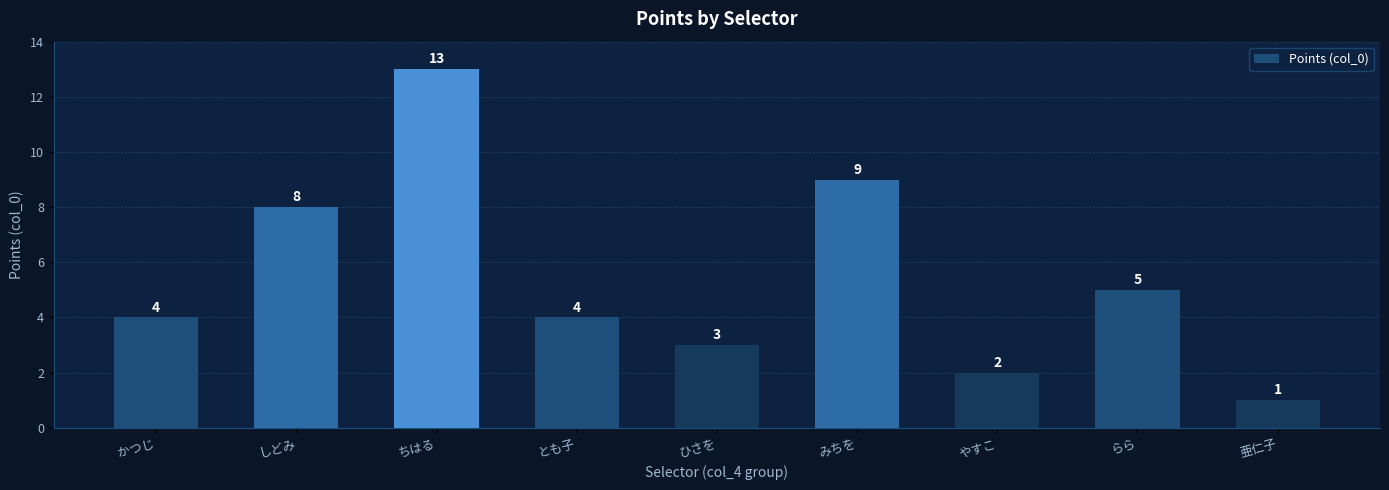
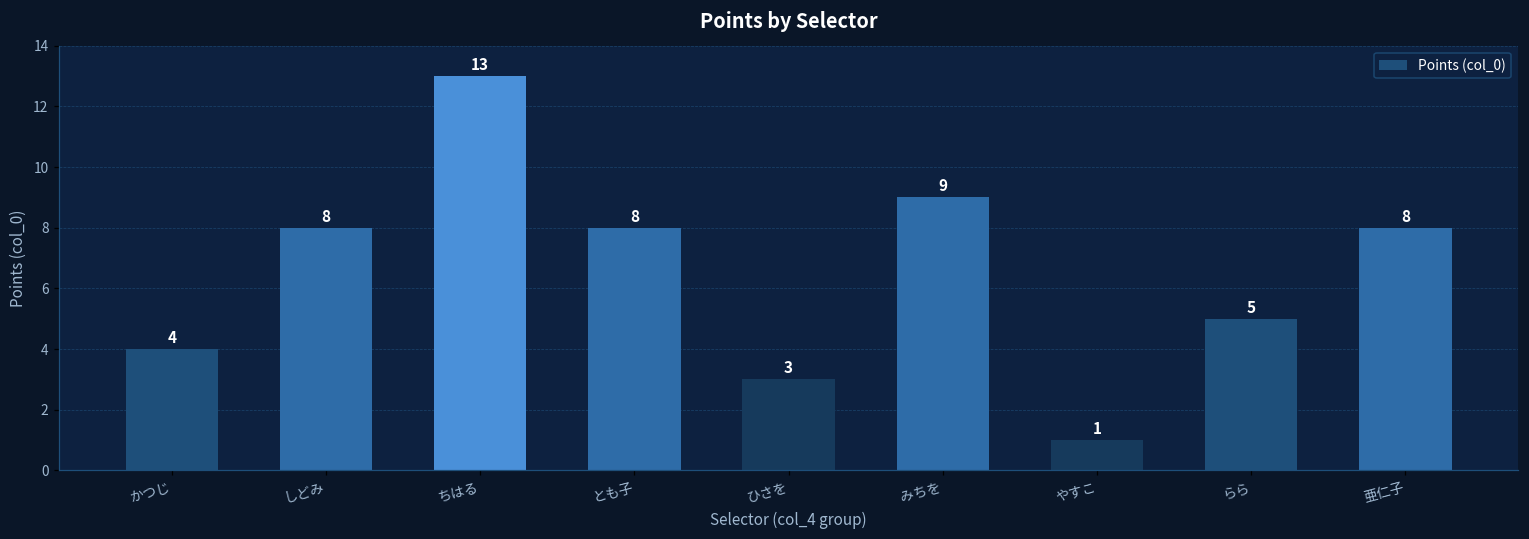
とも子: 4 -> 8
やすこ: 2 -> 1
亜仁子: 1 -> 8
